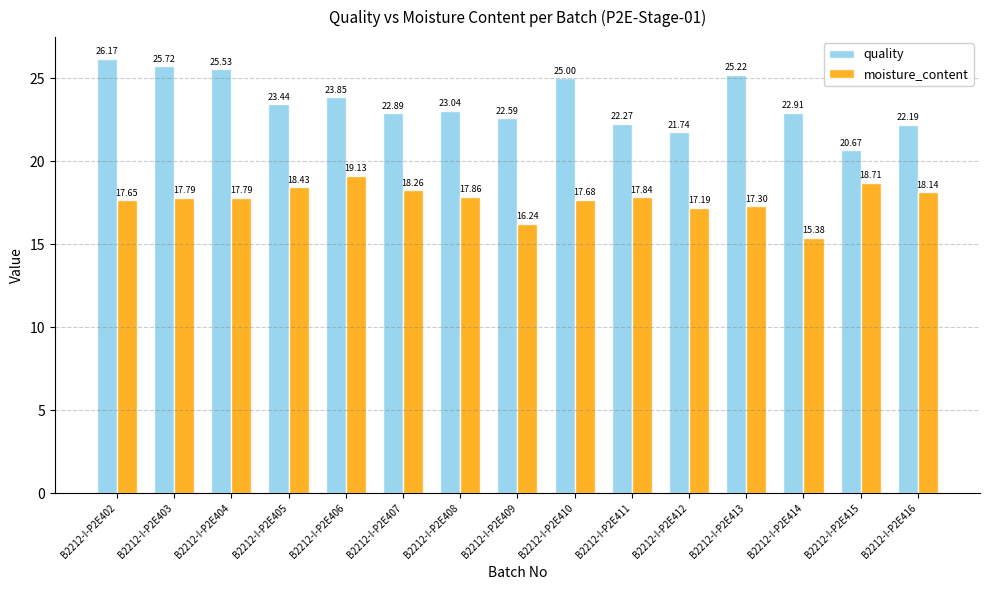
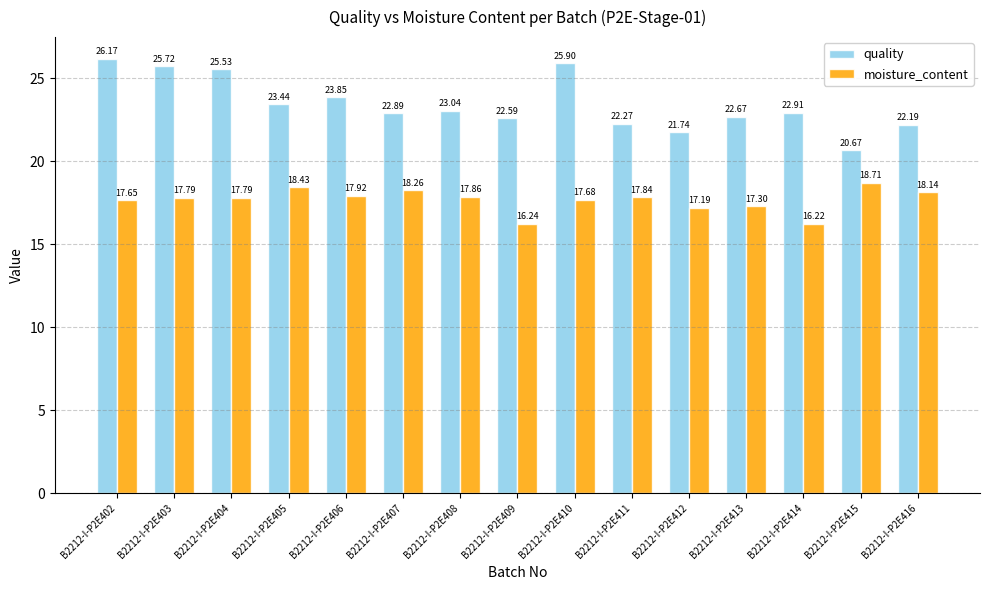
moisture_content, B2212-I-P2E406: 19.13 -> 17.92
quality, B2212-I-P2E410: 25.00 -> 25.90
quality, B2212-I-P2E413: 25.22 -> 22.67
moisture_content, B2212-I-P2E414: 15.38 -> 16.22
